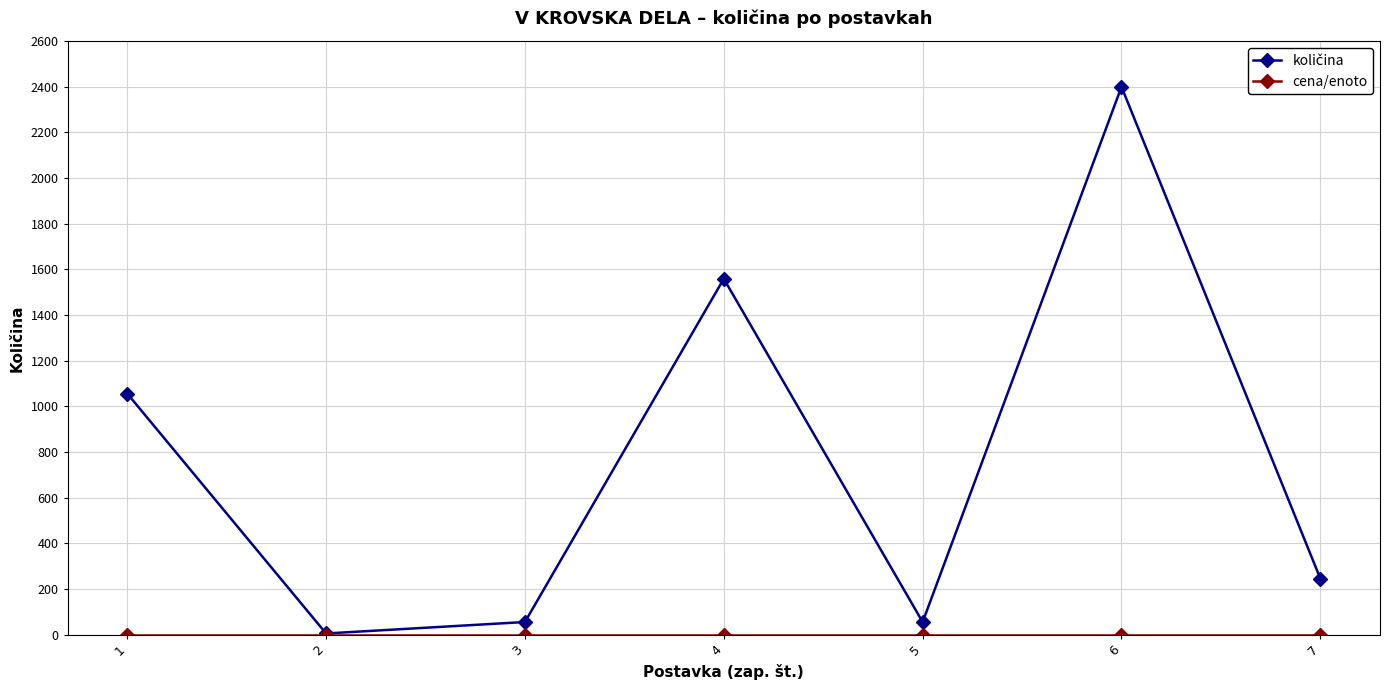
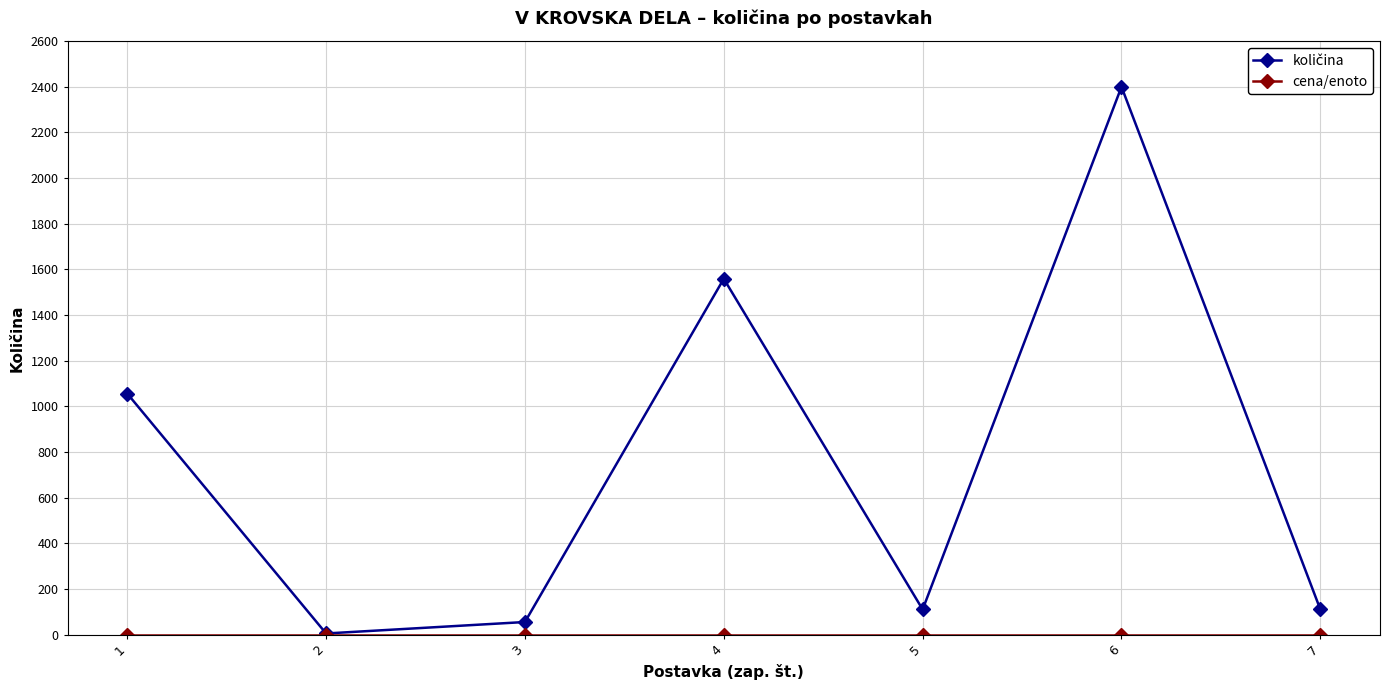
količina, 5: 60 -> 110
količina, 7: 250 -> 110
